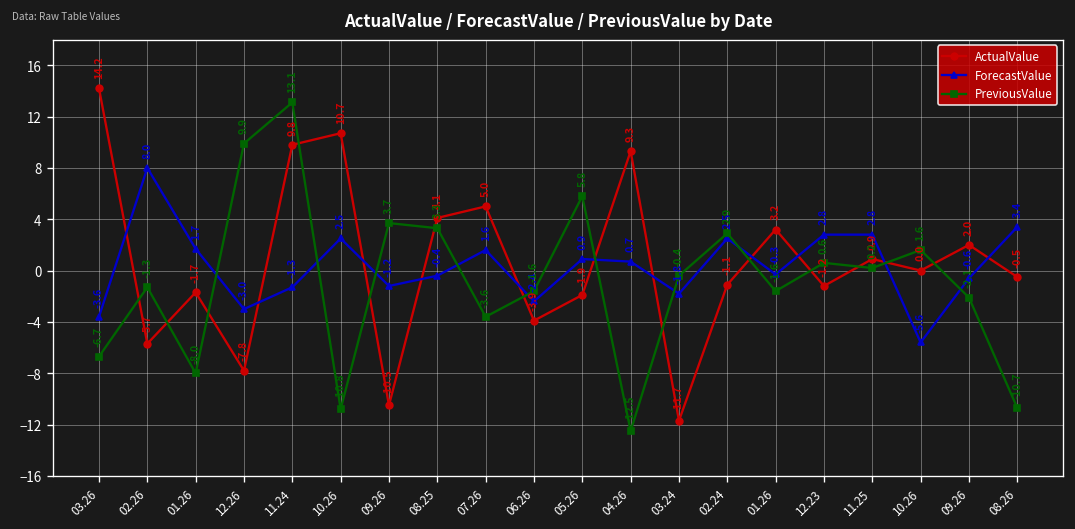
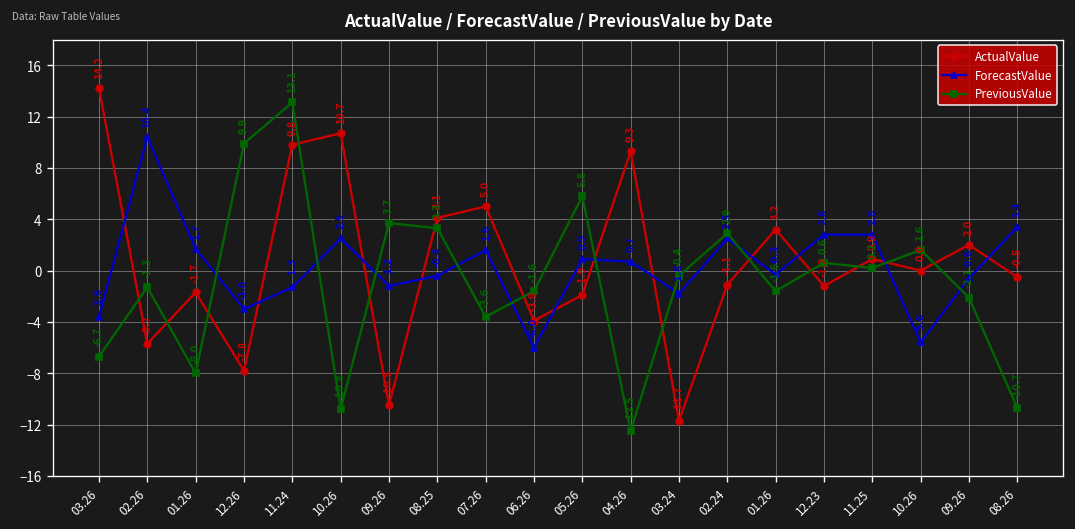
ForecastValue, 02.26: 8.0 -> 10.4
ForecastValue, 06.26: -2.4 -> -6.0
